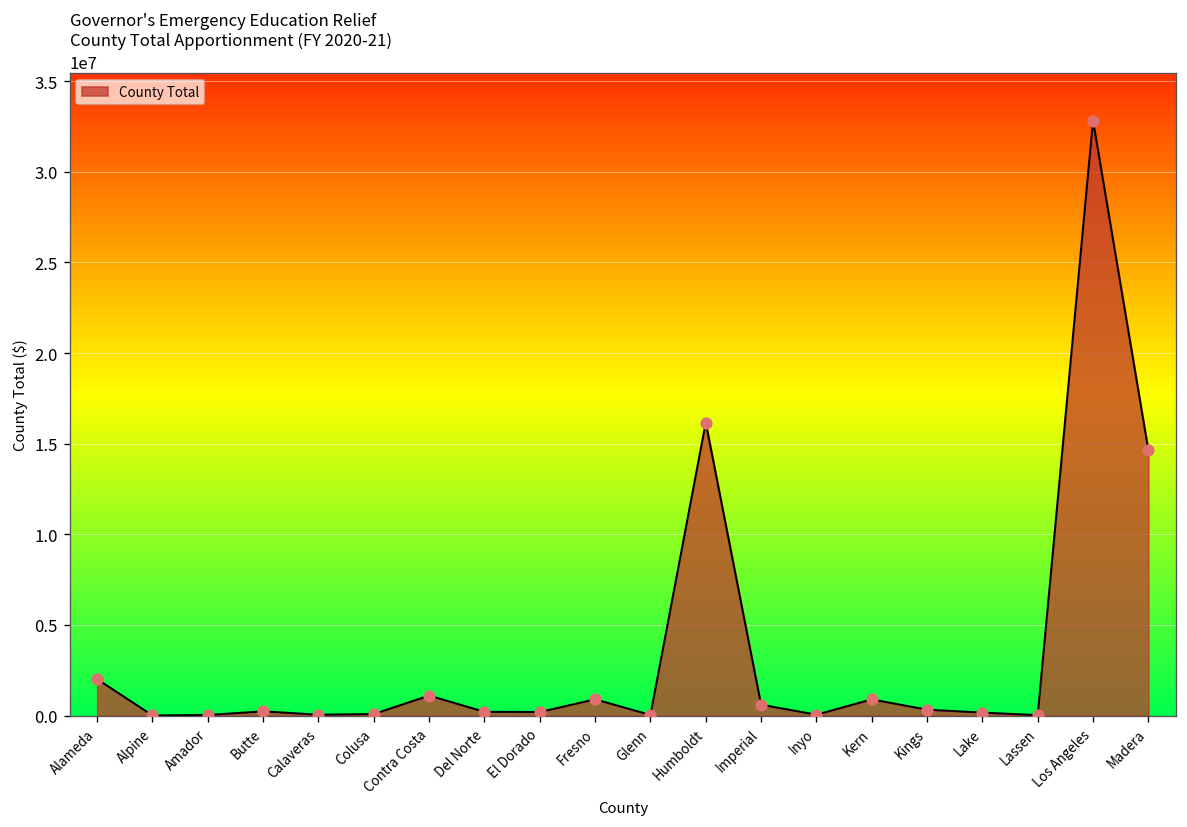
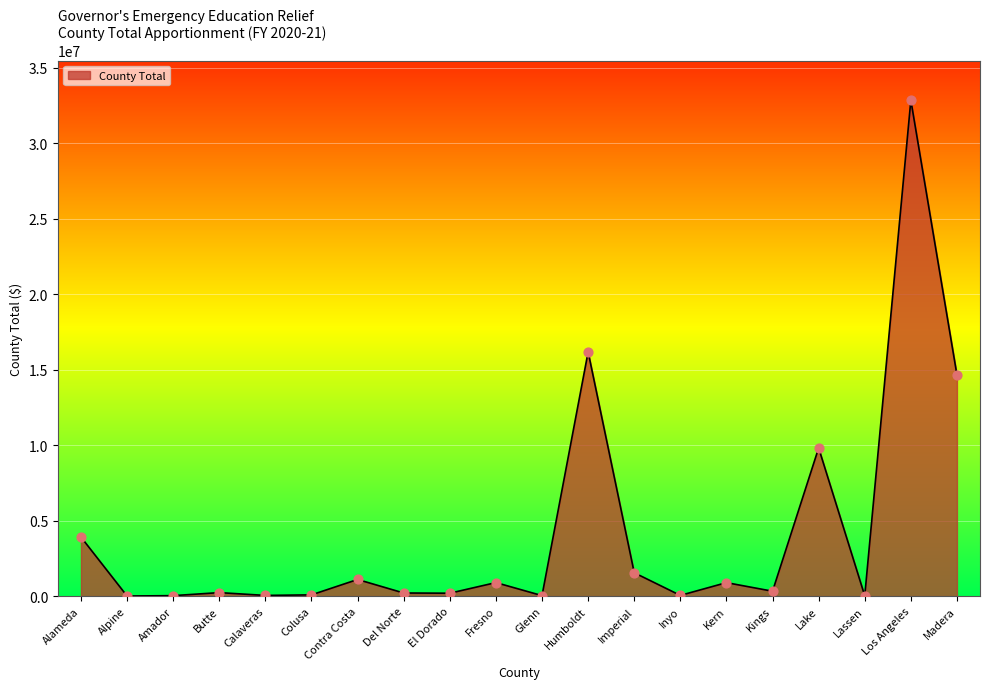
Alameda: 2000000 -> 3900000
Imperial: 600000 -> 1500000
Lake: 200000 -> 9800000
